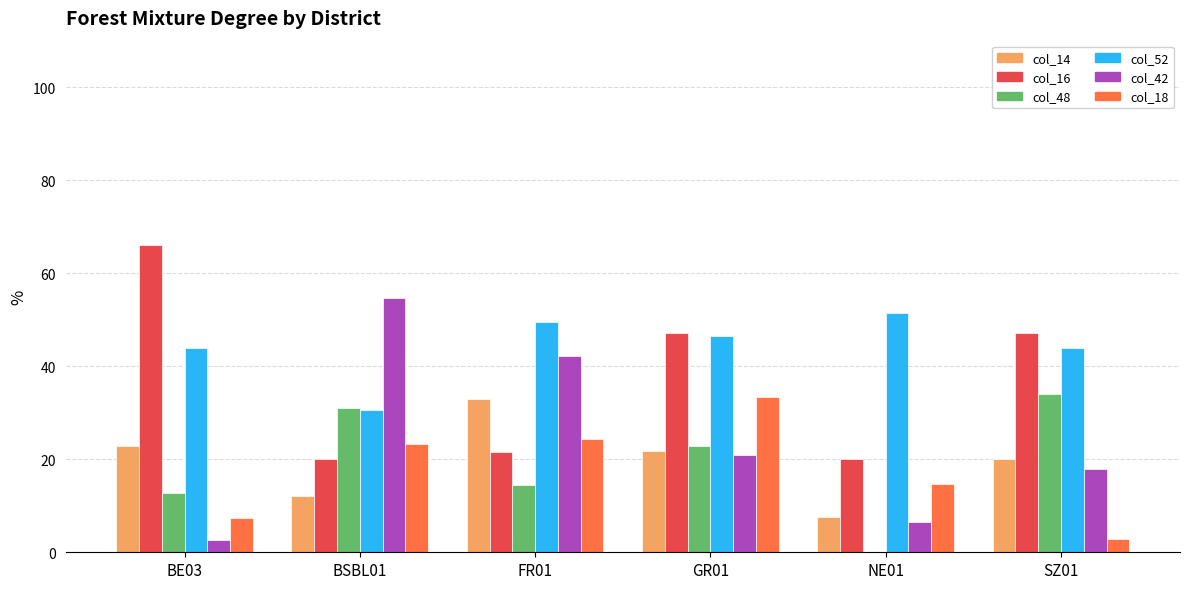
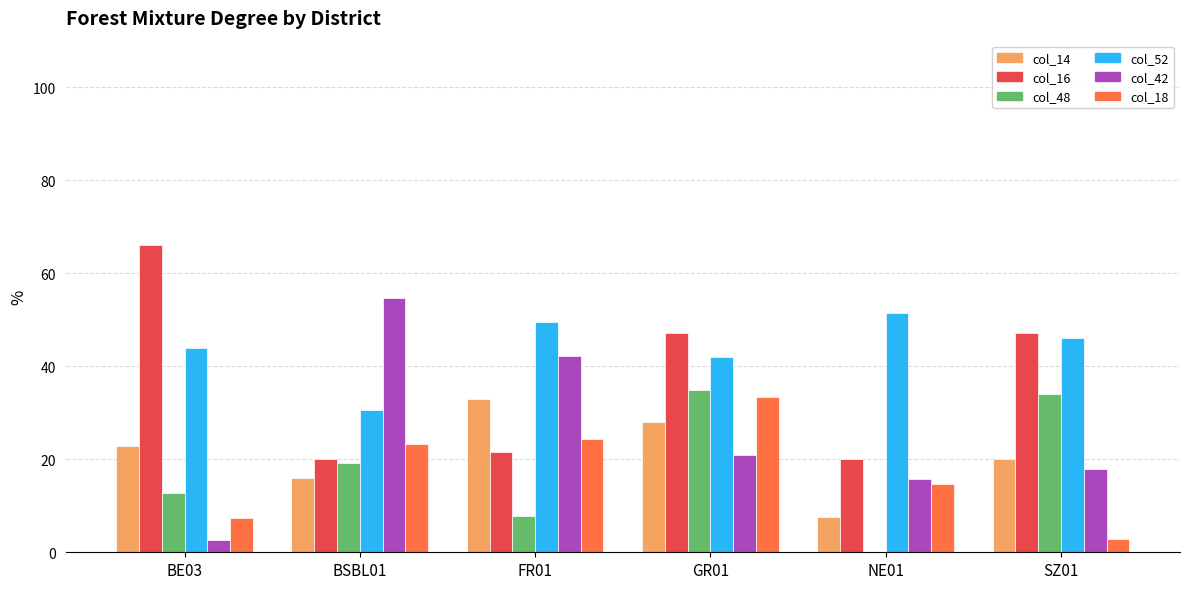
col_14, BSBL01: 12 -> 16
col_48, BSBL01: 31 -> 19
col_48, FR01: 14 -> 8
col_14, GR01: 22 -> 28
col_48, GR01: 23 -> 35
col_52, GR01: 47 -> 42
col_42, NE01: 7 -> 16
col_52, SZ01: 44 -> 46
